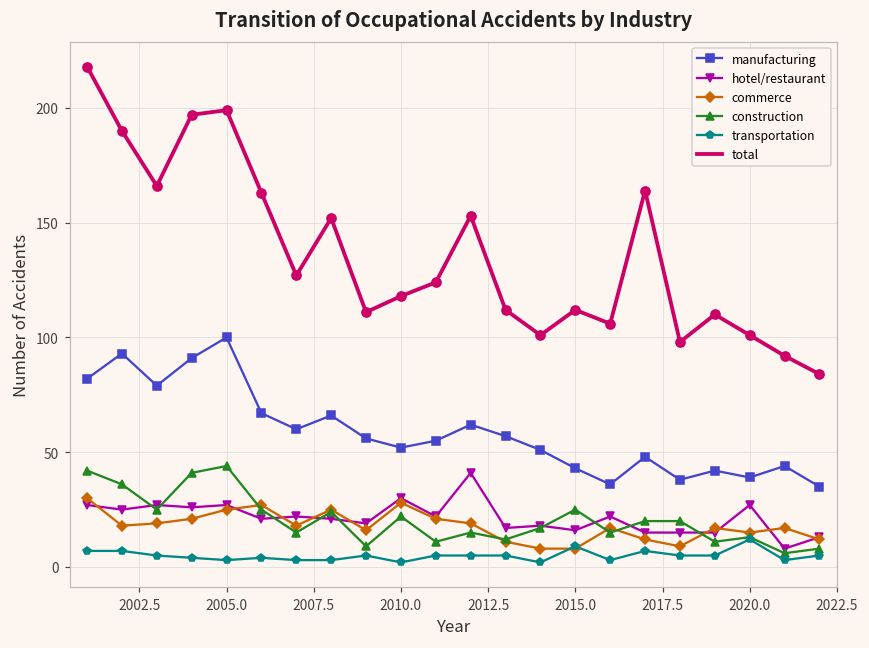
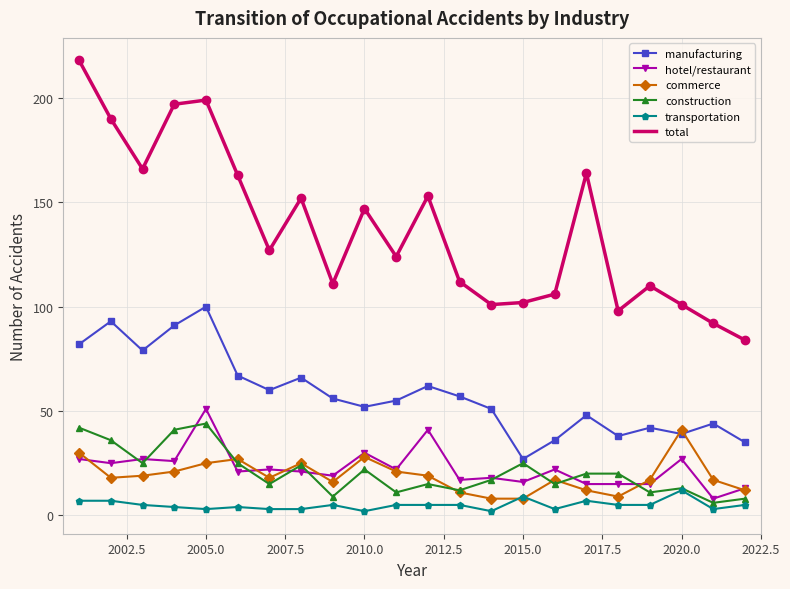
hotel/restaurant, 2005.0: 27 -> 51
total, 2010.0: 118 -> 147
manufacturing, 2015.0: 43 -> 27
total, 2015.0: 112 -> 102
commerce, 2020.0: 15 -> 41
